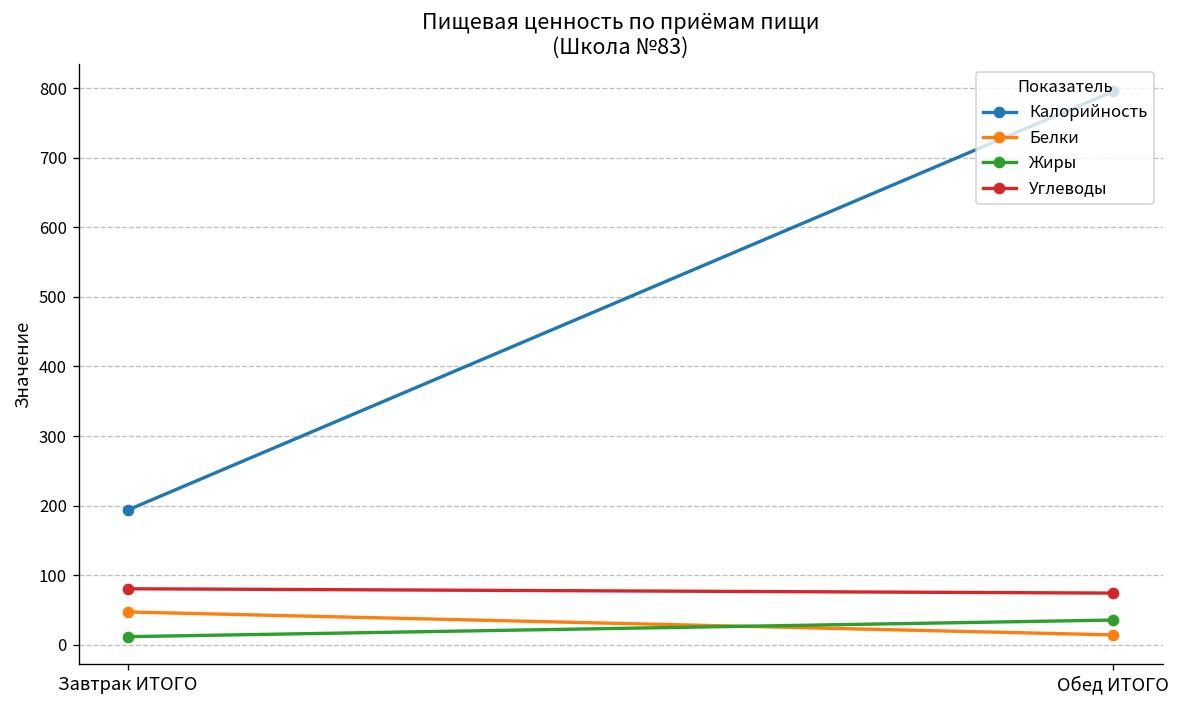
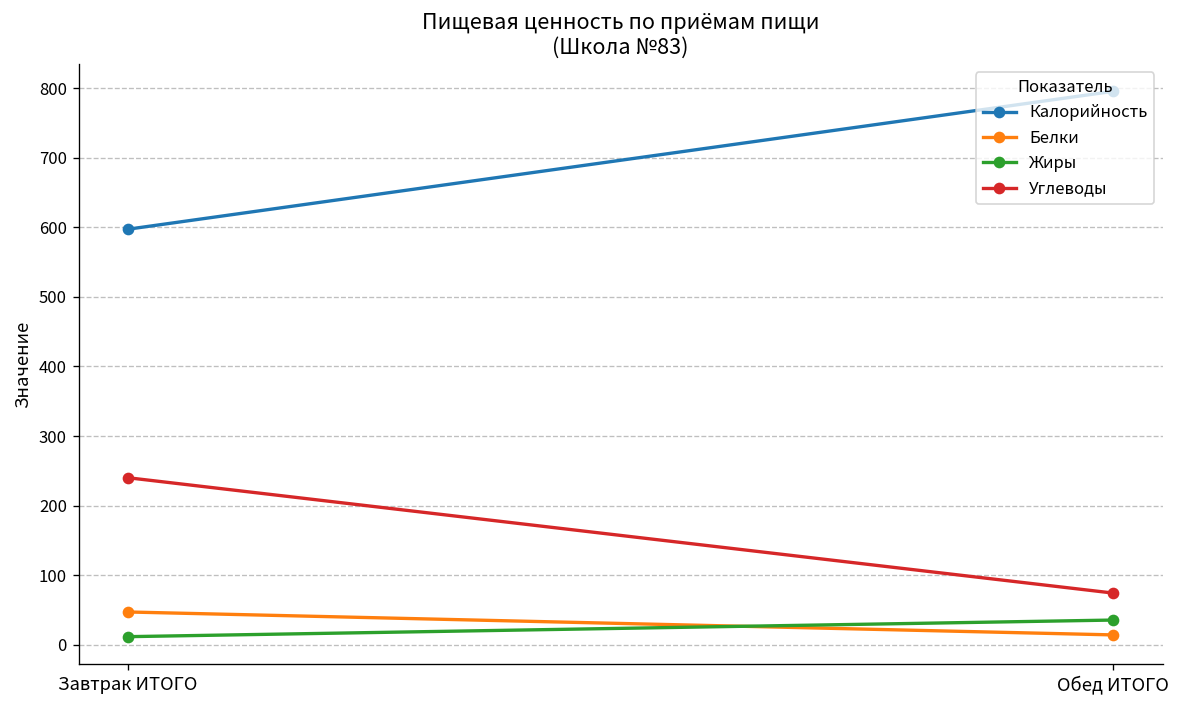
Калорийность, Завтрак ИТОГО: 190 -> 600
Углеводы, Завтрак ИТОГО: 80 -> 240
